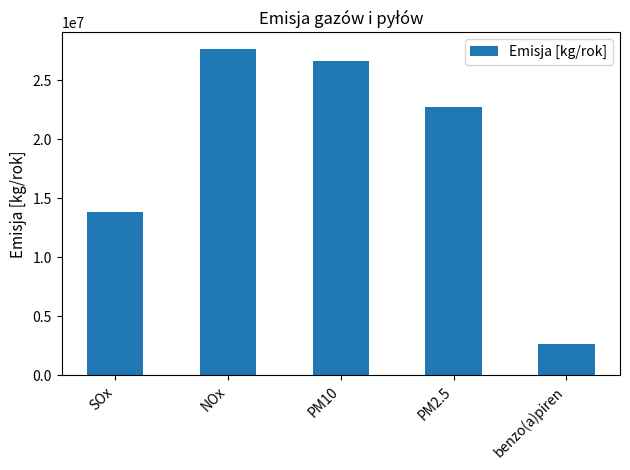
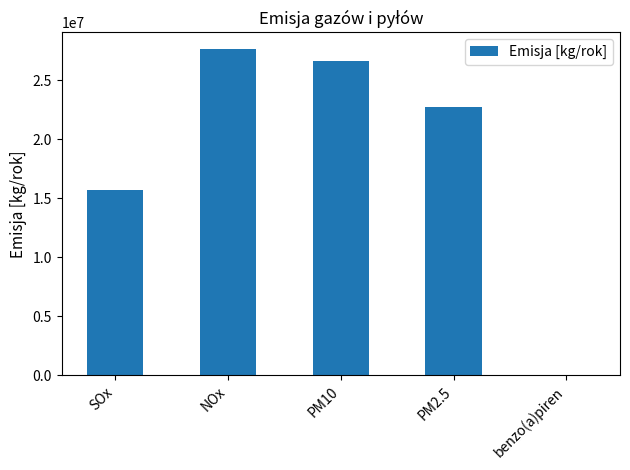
SOx: 13900000 -> 15700000
benzo(a)piren: 2600000 -> 0
